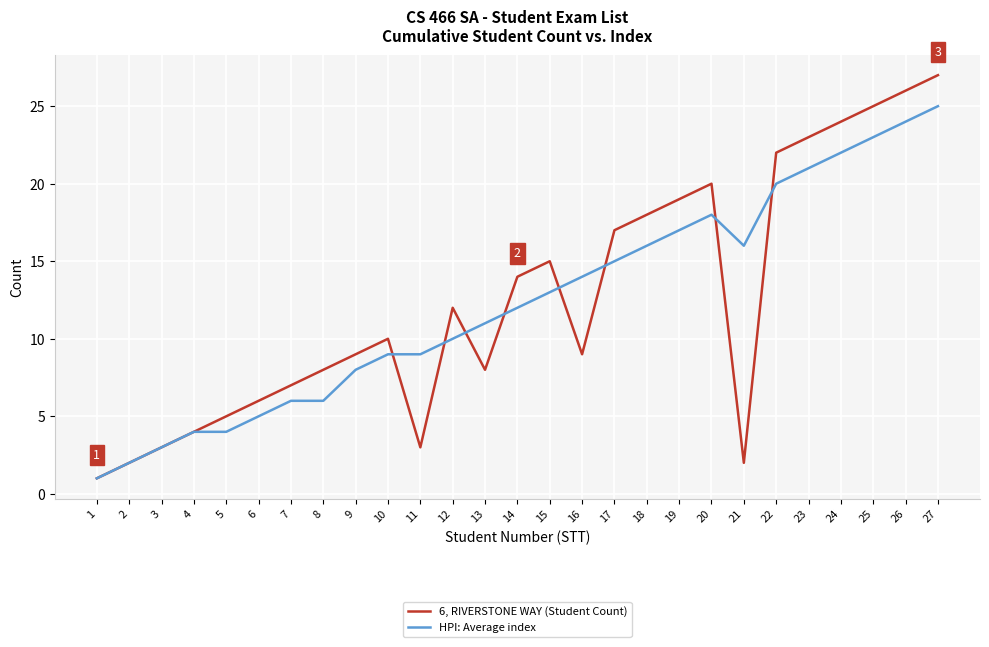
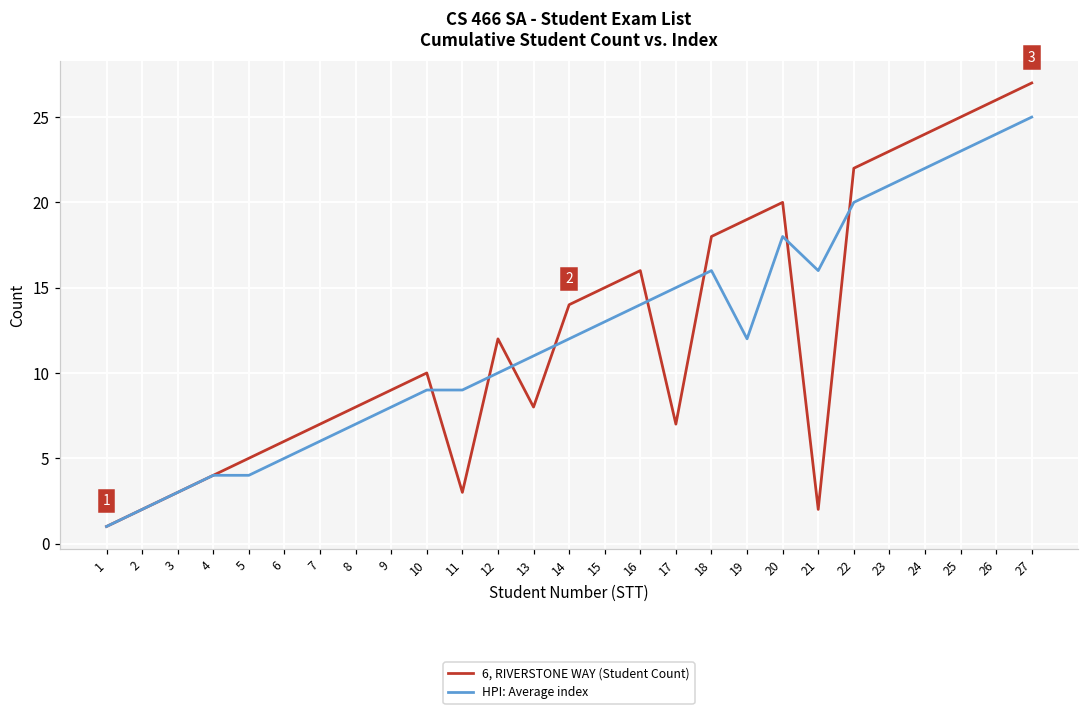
HPI: Average index, 8: 6 -> 7
6, RIVERSTONE WAY (Student Count), 16: 9 -> 16
6, RIVERSTONE WAY (Student Count), 17: 17 -> 7
HPI: Average index, 19: 17 -> 12
